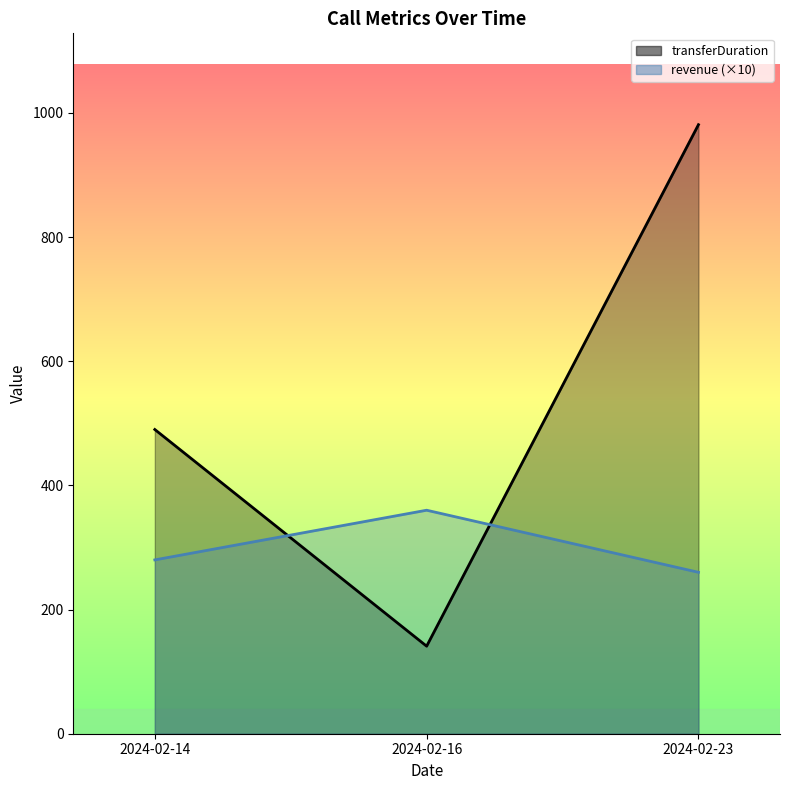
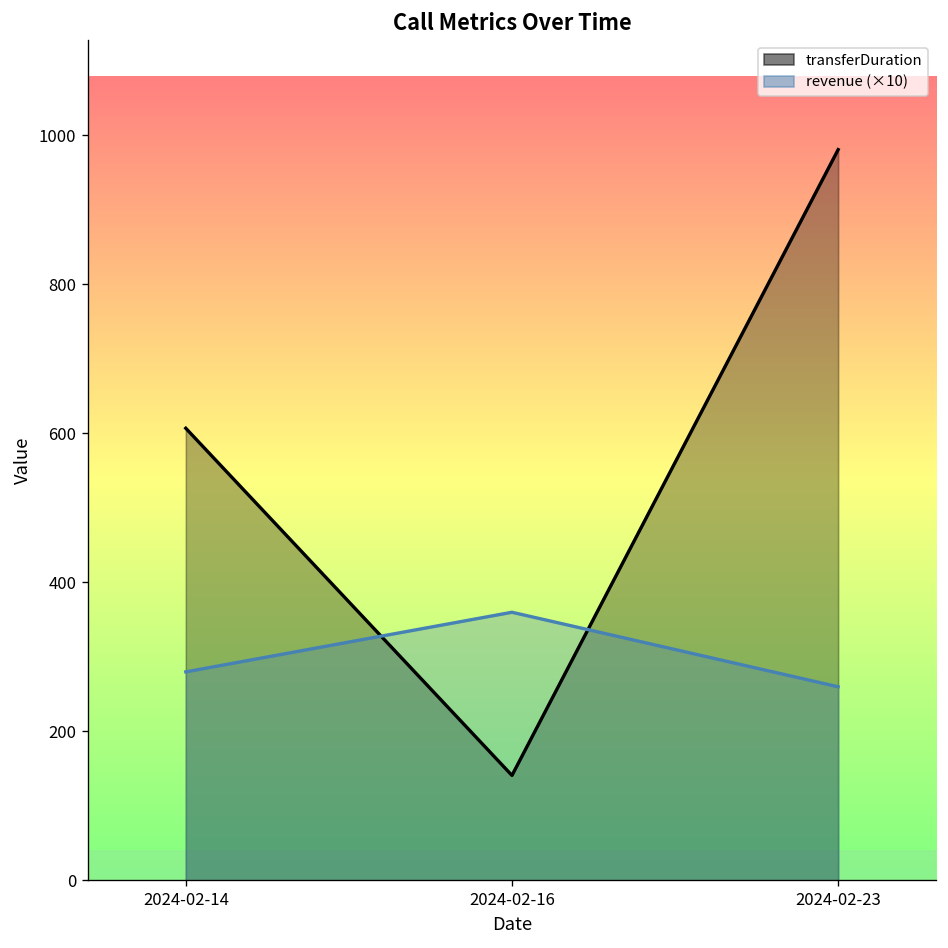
transferDuration, 2024-02-14: 490 -> 610
